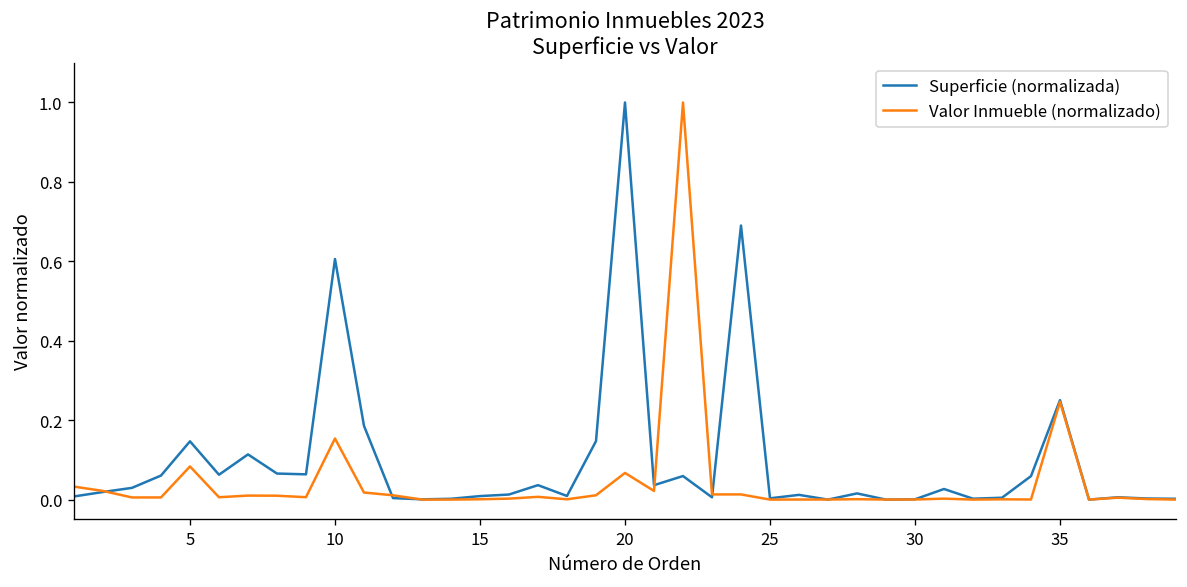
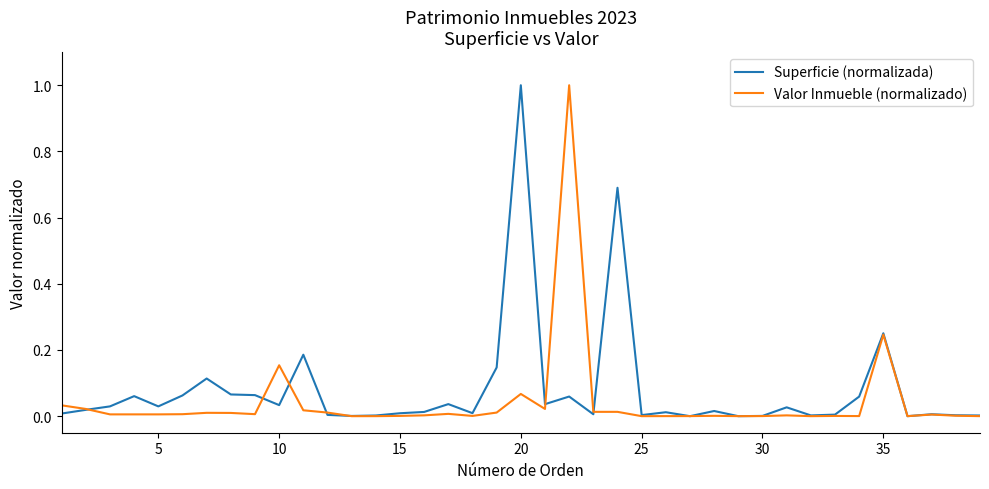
Superficie (normalizada), 5: 0.15 -> 0.03
Valor Inmueble (normalizado), 5: 0.08 -> 0.01
Superficie (normalizada), 10: 0.61 -> 0.03
